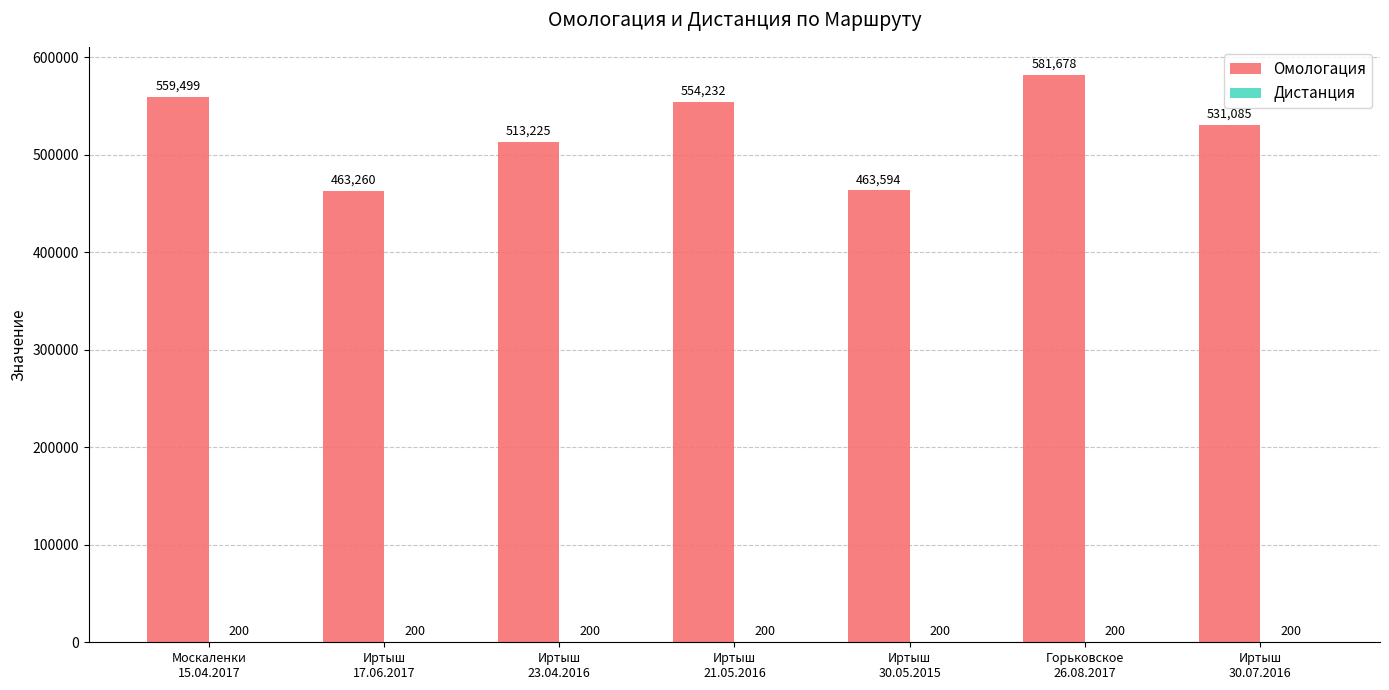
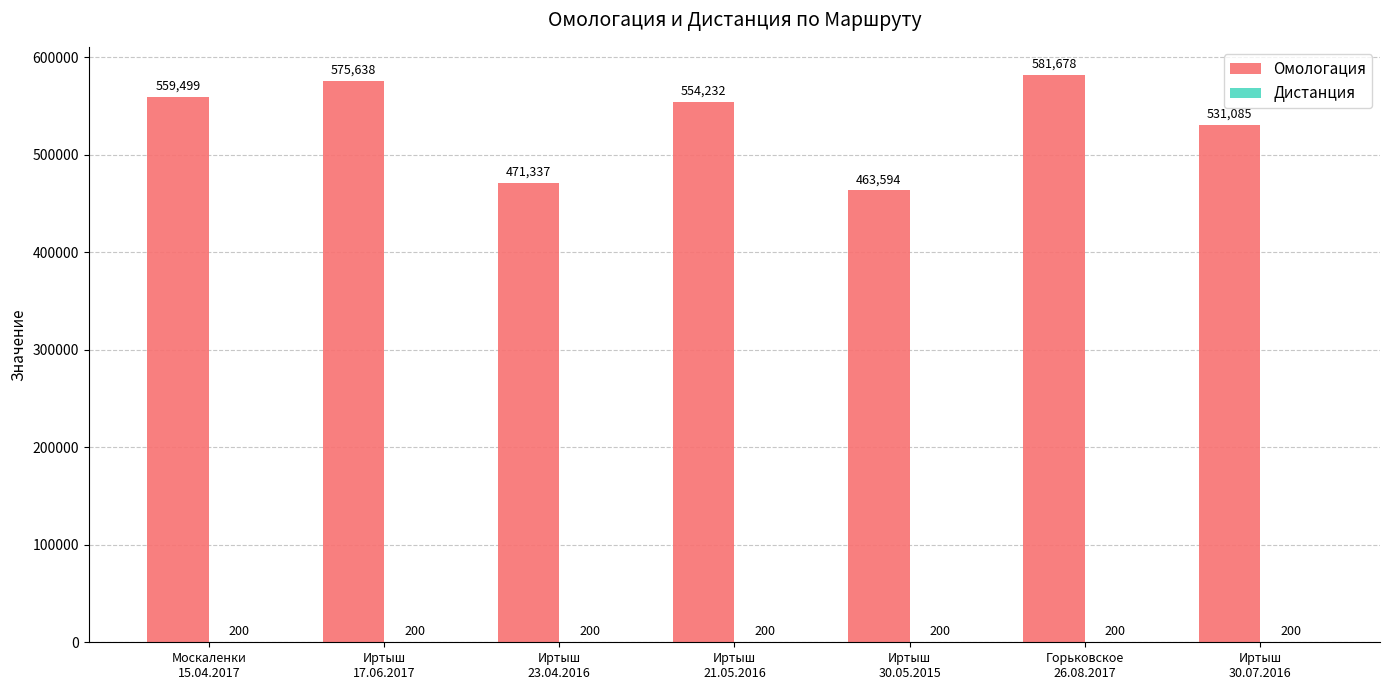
Омологация, Иртыш 17.06.2017: 463,260 -> 575,638
Омологация, Иртыш 23.04.2016: 513,225 -> 471,337
